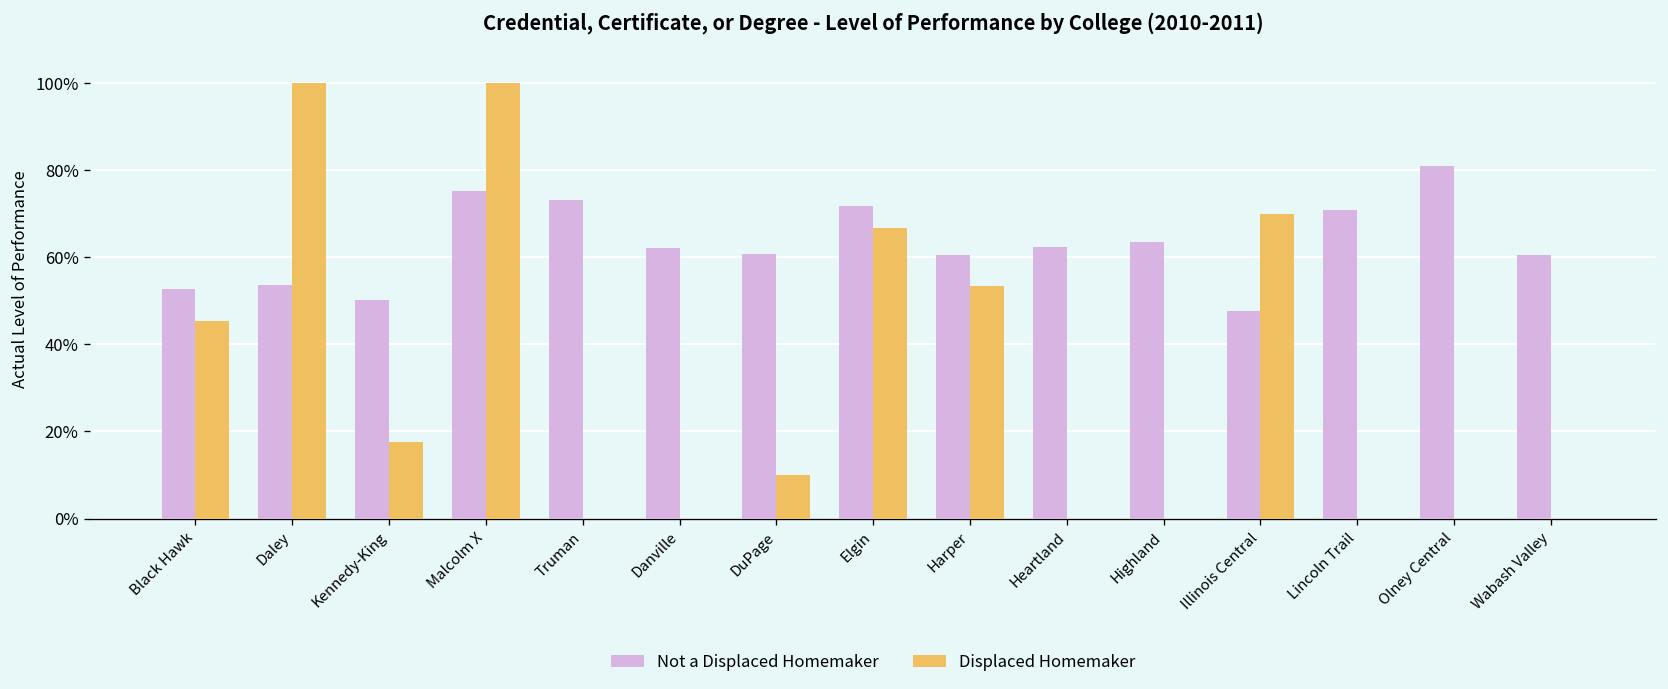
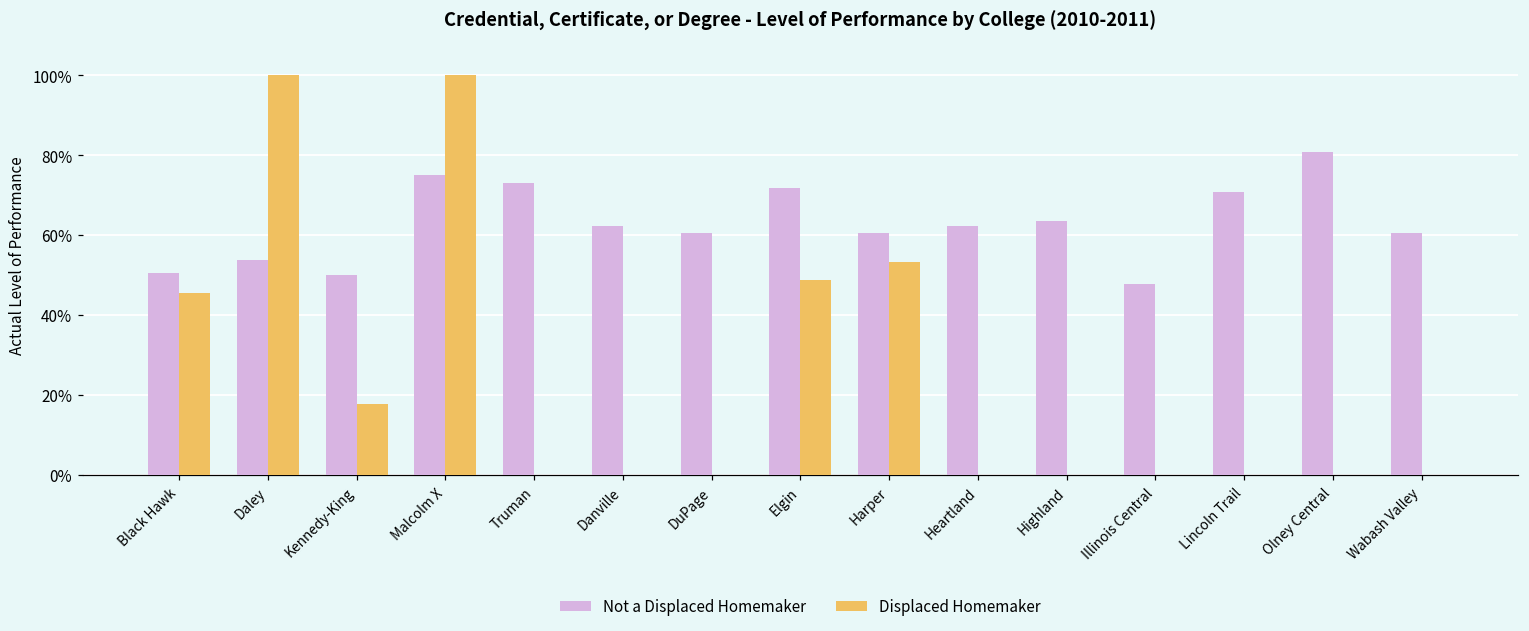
Not a Displaced Homemaker, Black Hawk: 53% -> 50%
Displaced Homemaker, DuPage: 10% -> 0%
Displaced Homemaker, Elgin: 67% -> 49%
Displaced Homemaker, Illinois Central: 70% -> 0%
